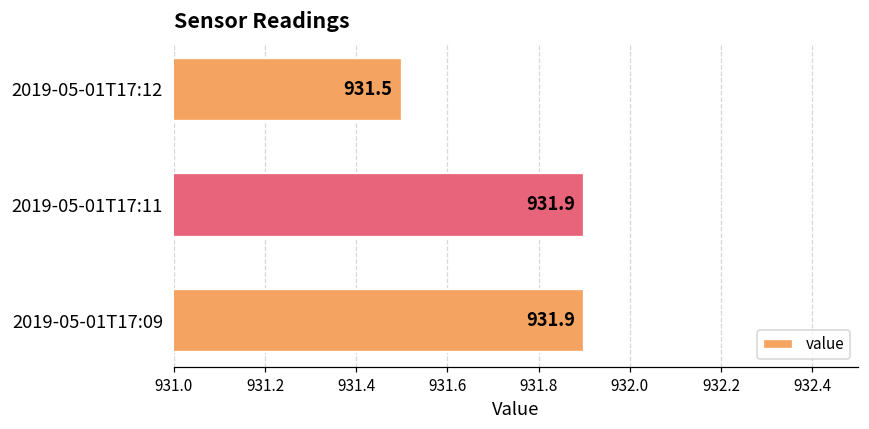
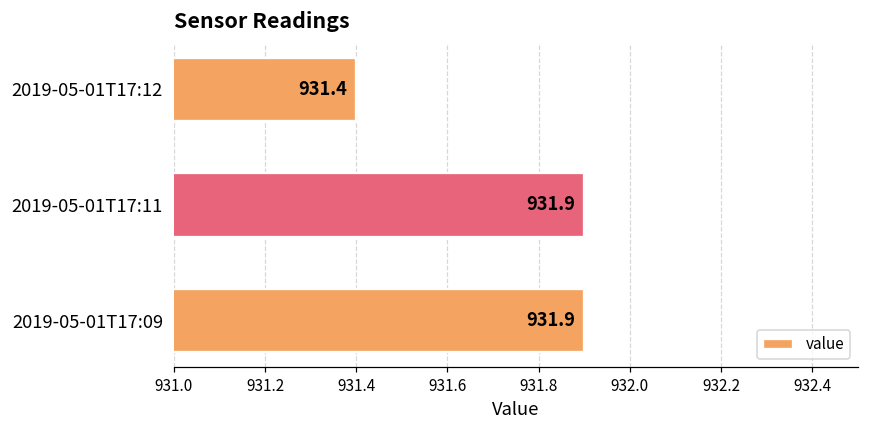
2019-05-01T17:12: 931.5 -> 931.4
